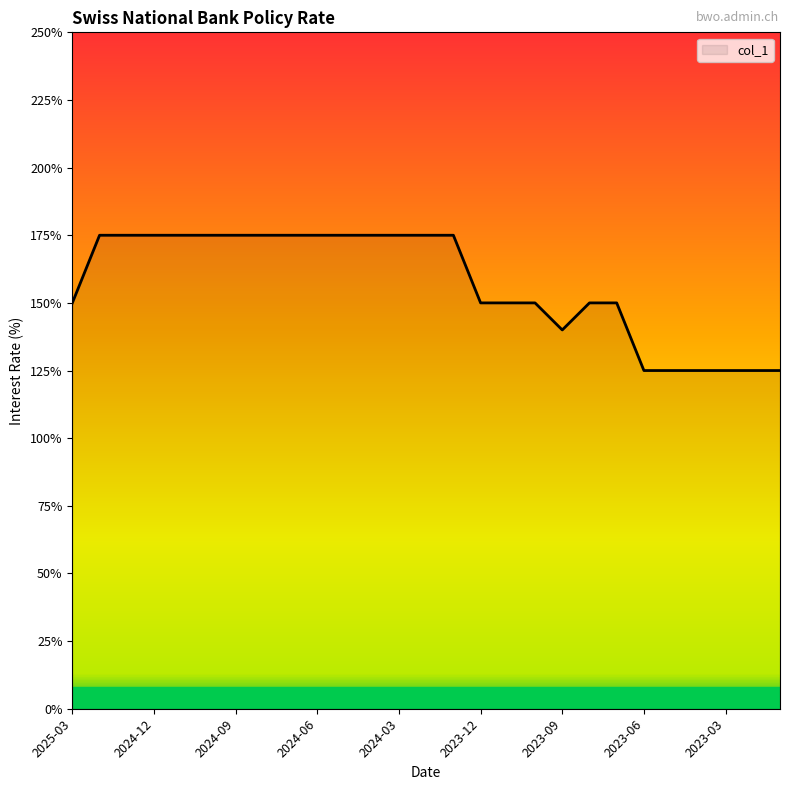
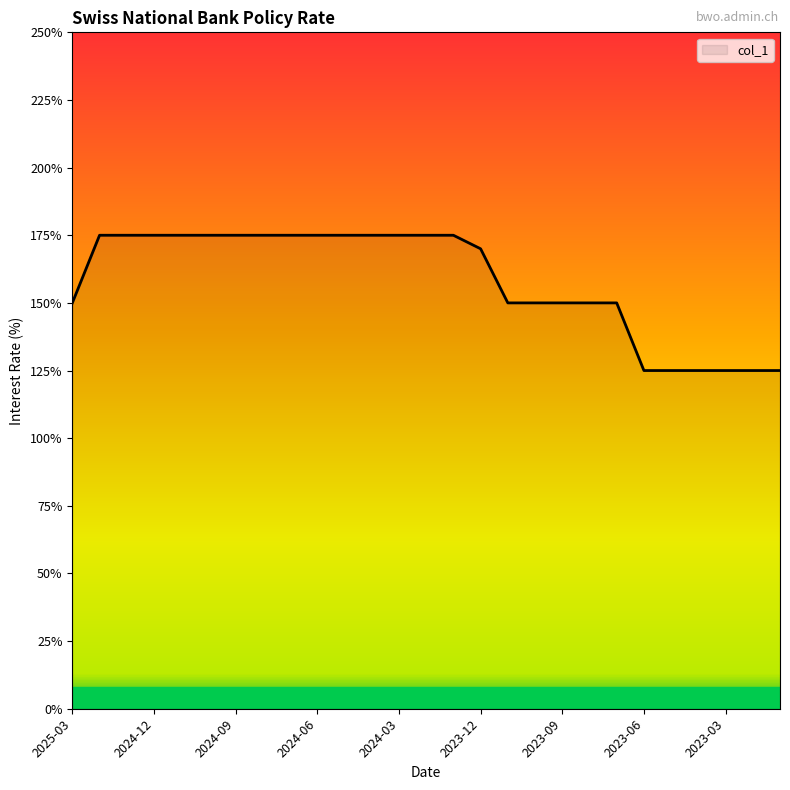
2023-12: 150% -> 170%
2023-09: 140% -> 150%
